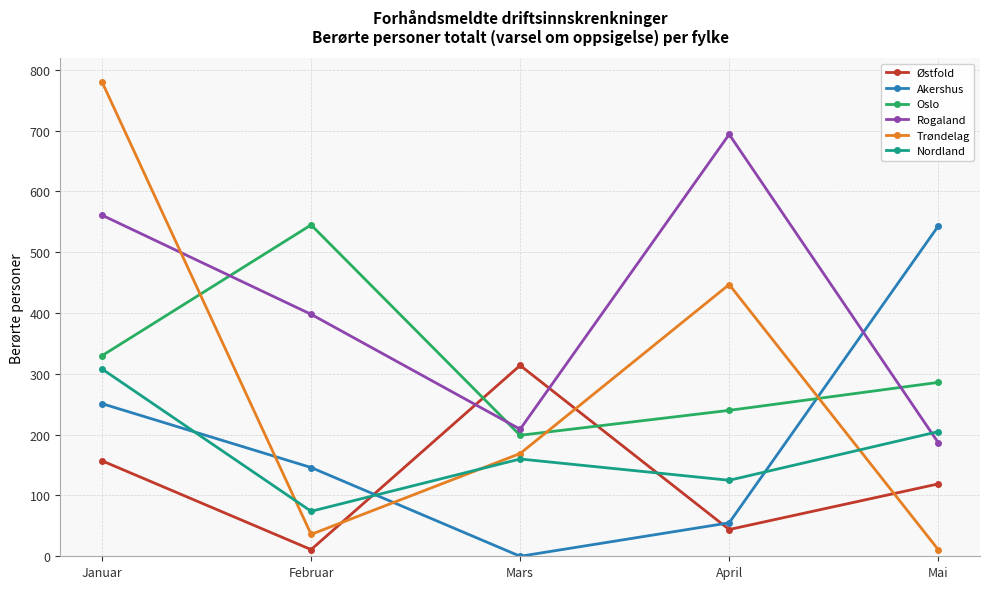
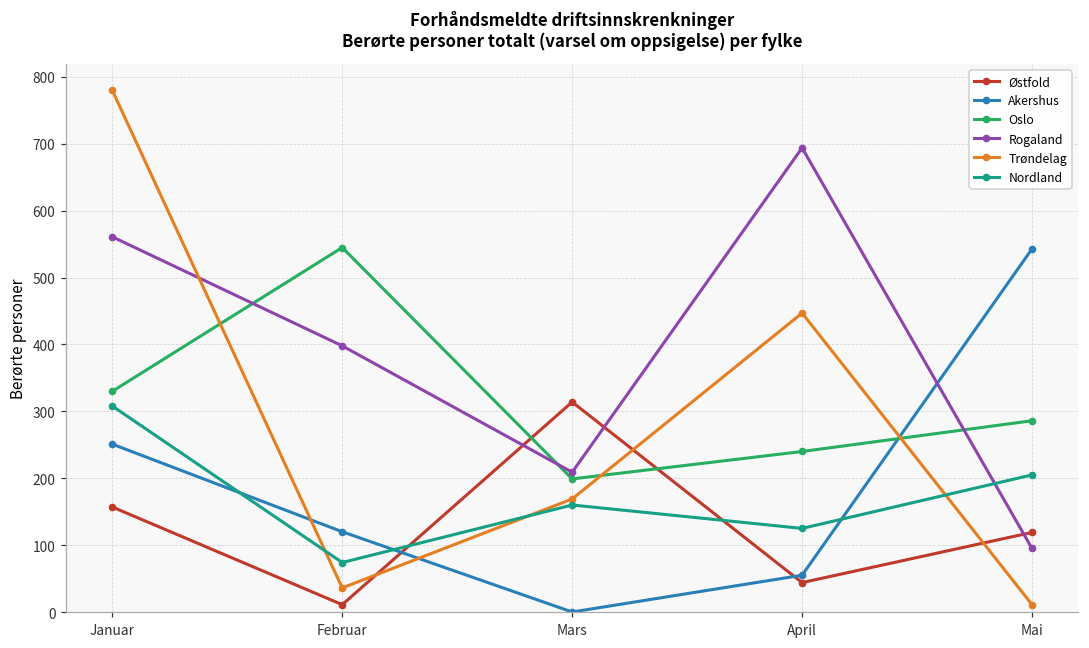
Akershus, Februar: 150 -> 120
Rogaland, Mai: 190 -> 100
